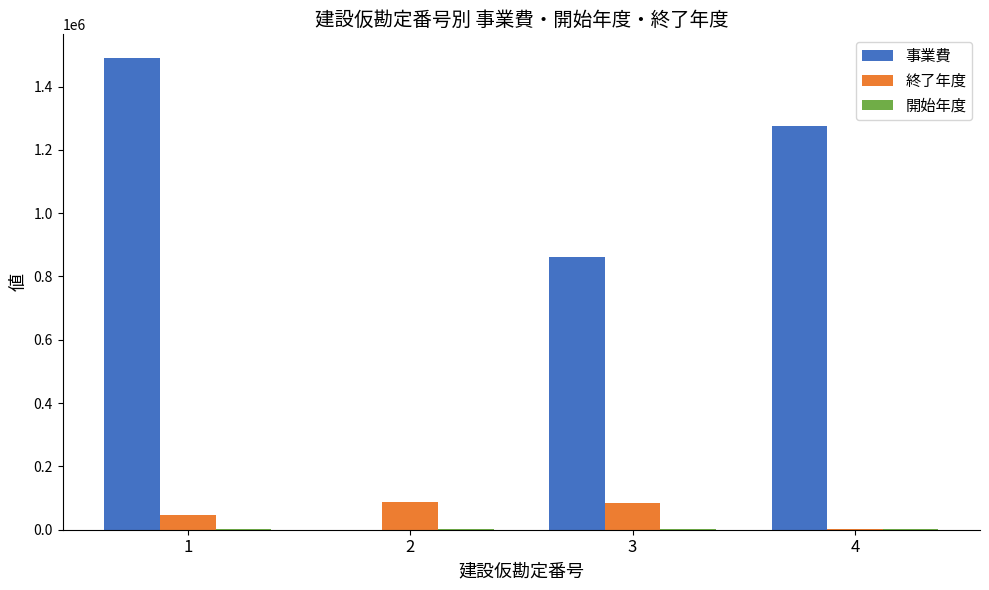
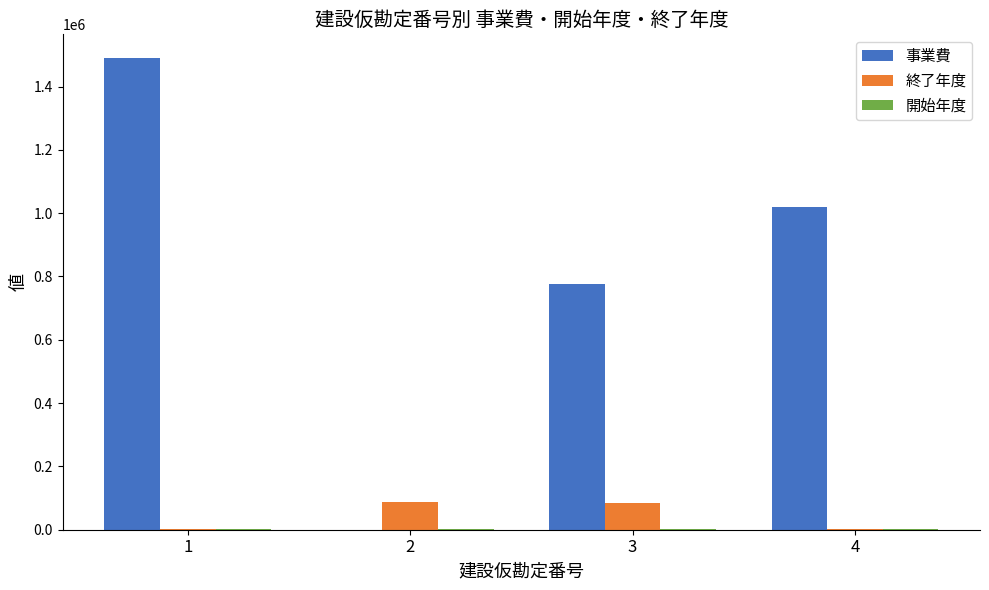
終了年度, 1: 50000 -> 0
事業費, 3: 860000 -> 770000
事業費, 4: 1270000 -> 1020000
